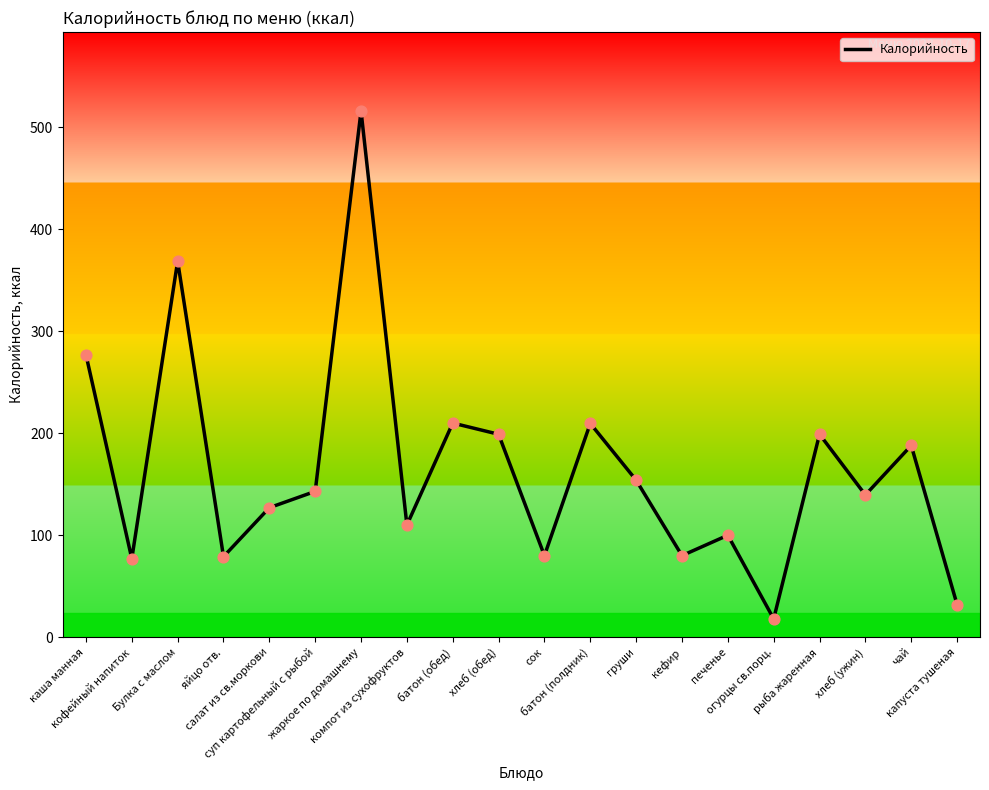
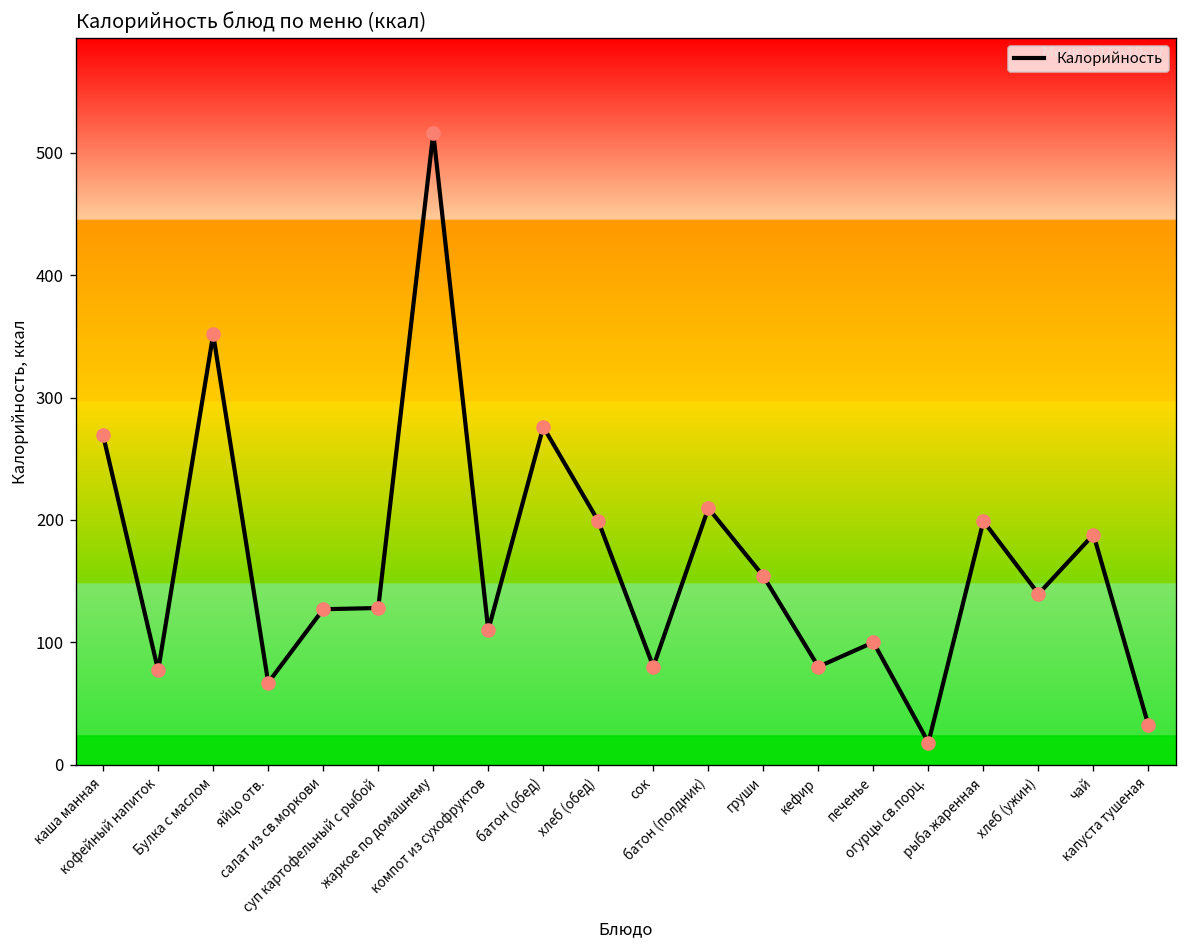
каша манная: 277 -> 269
Булка с маслом: 369 -> 352
яйцо отв.: 79 -> 67
суп картофельный с рыбой: 143 -> 128
батон (обед): 210 -> 276
